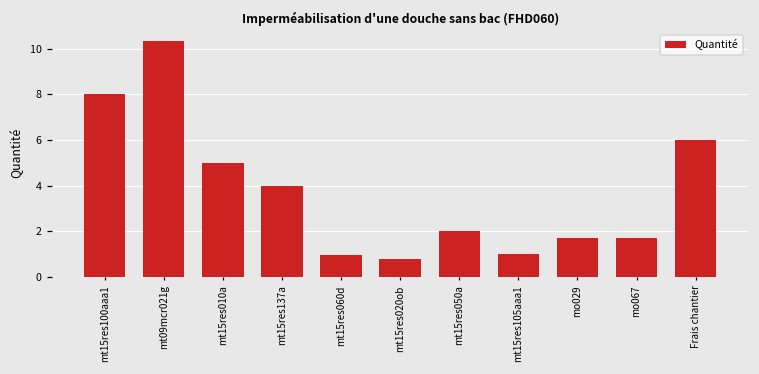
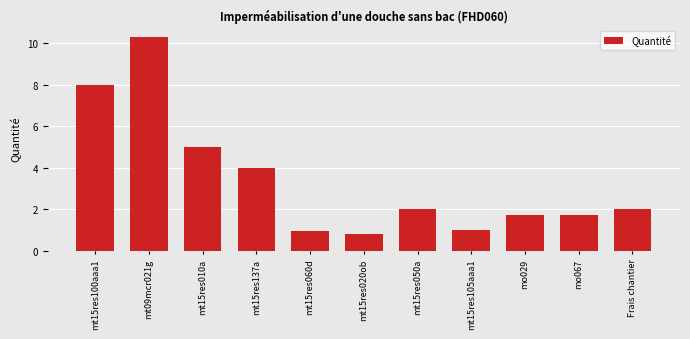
Frais chantier: 6 -> 2
